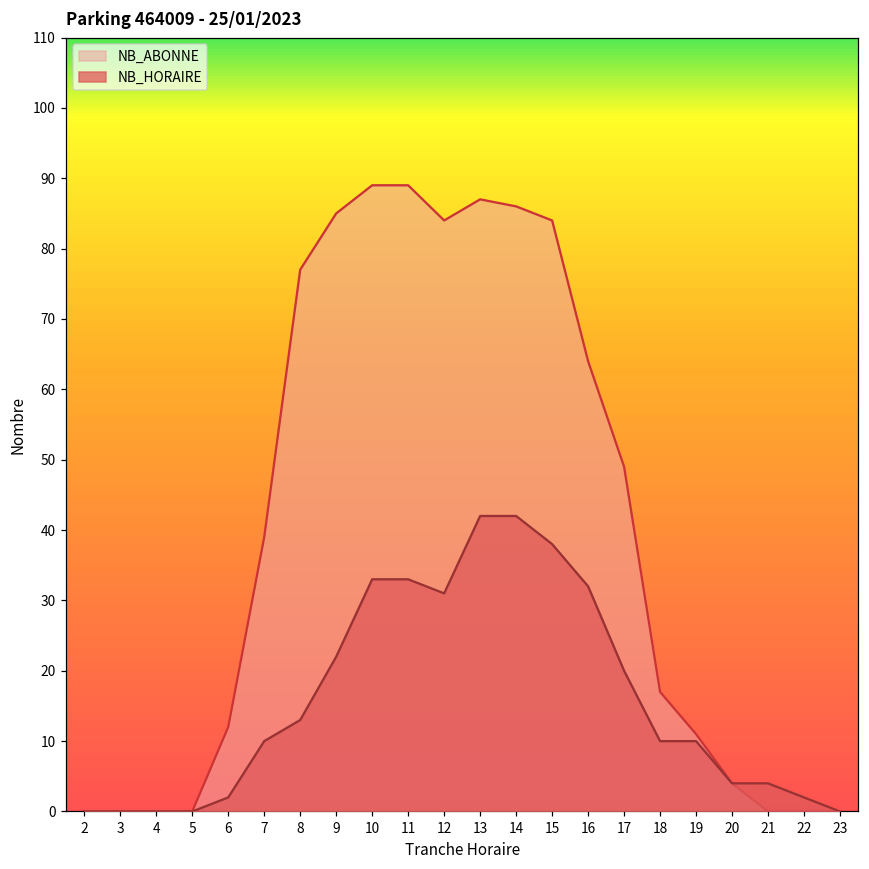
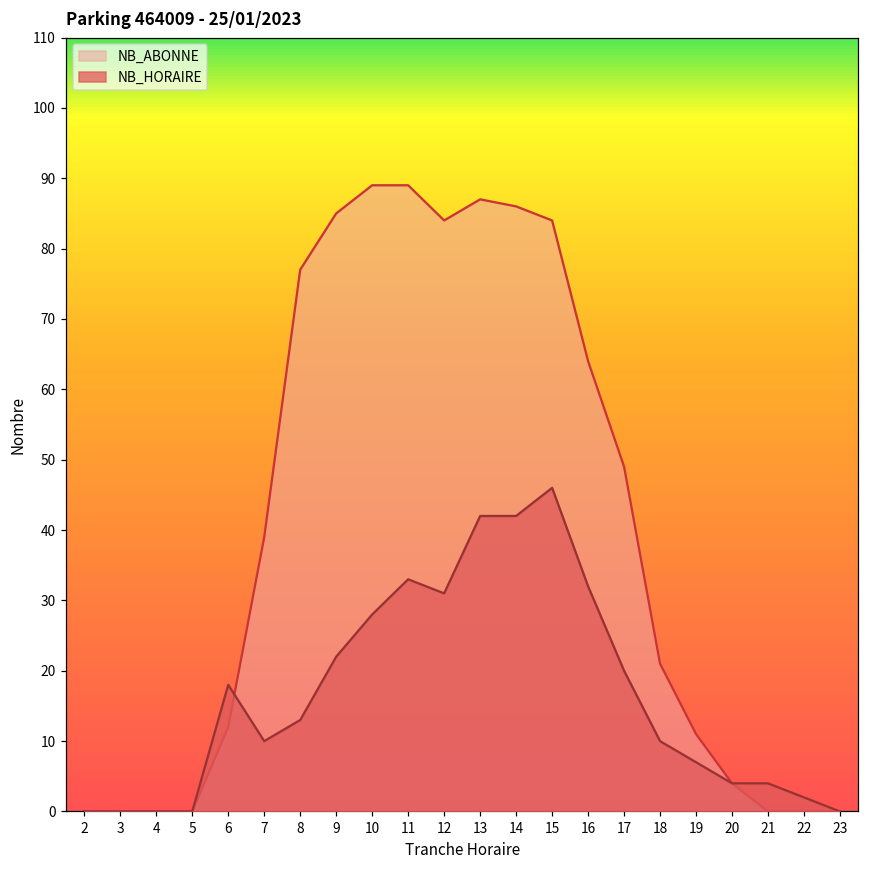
NB_HORAIRE, 6: 2 -> 18
NB_HORAIRE, 10: 33 -> 28
NB_HORAIRE, 15: 38 -> 46
NB_ABONNE, 18: 17 -> 21
NB_HORAIRE, 19: 10 -> 7
